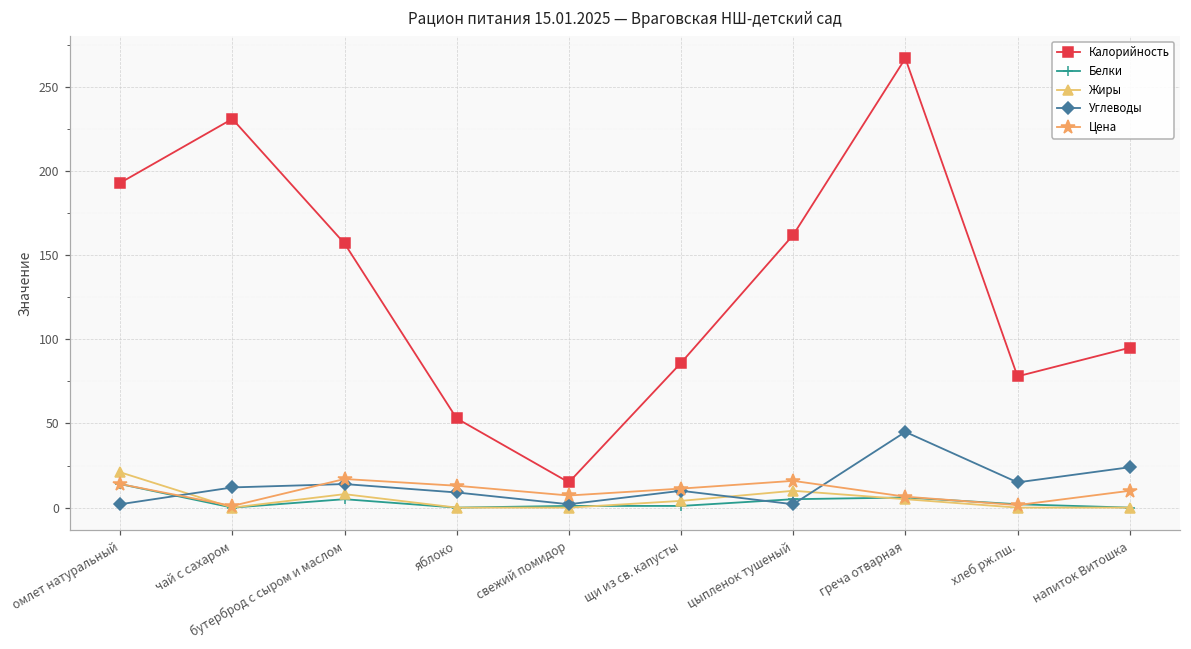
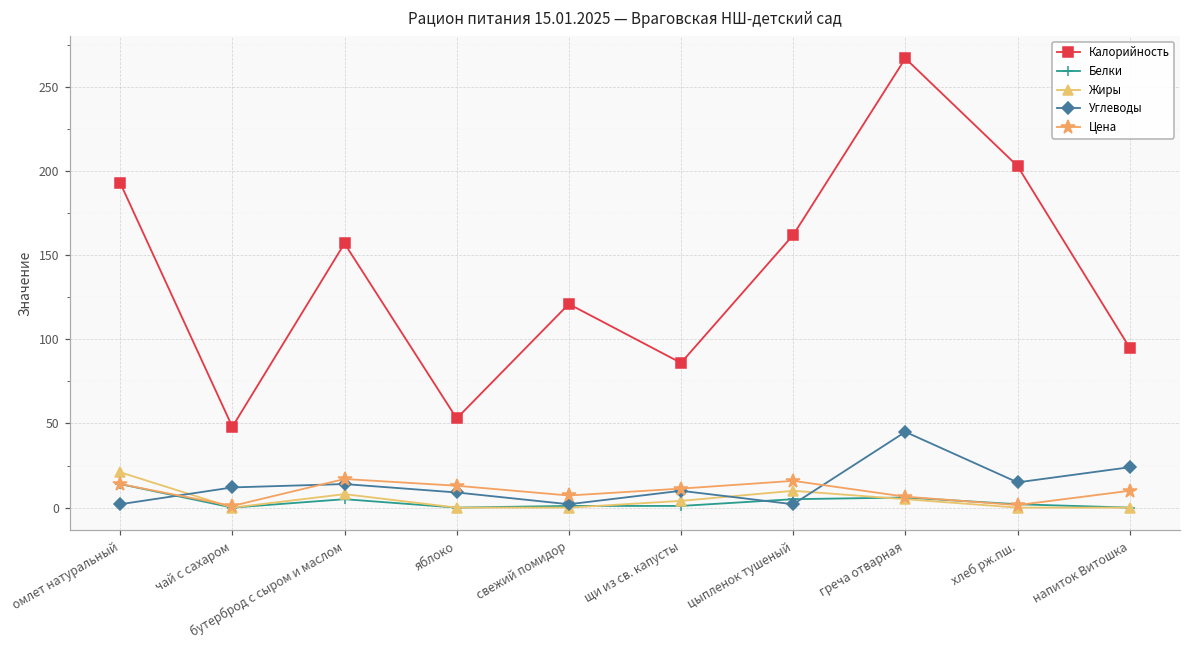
Калорийность, чай с сахаром: 231 -> 48
Калорийность, свежий помидор: 15 -> 121
Калорийность, хлеб рж.пш.: 78 -> 203
